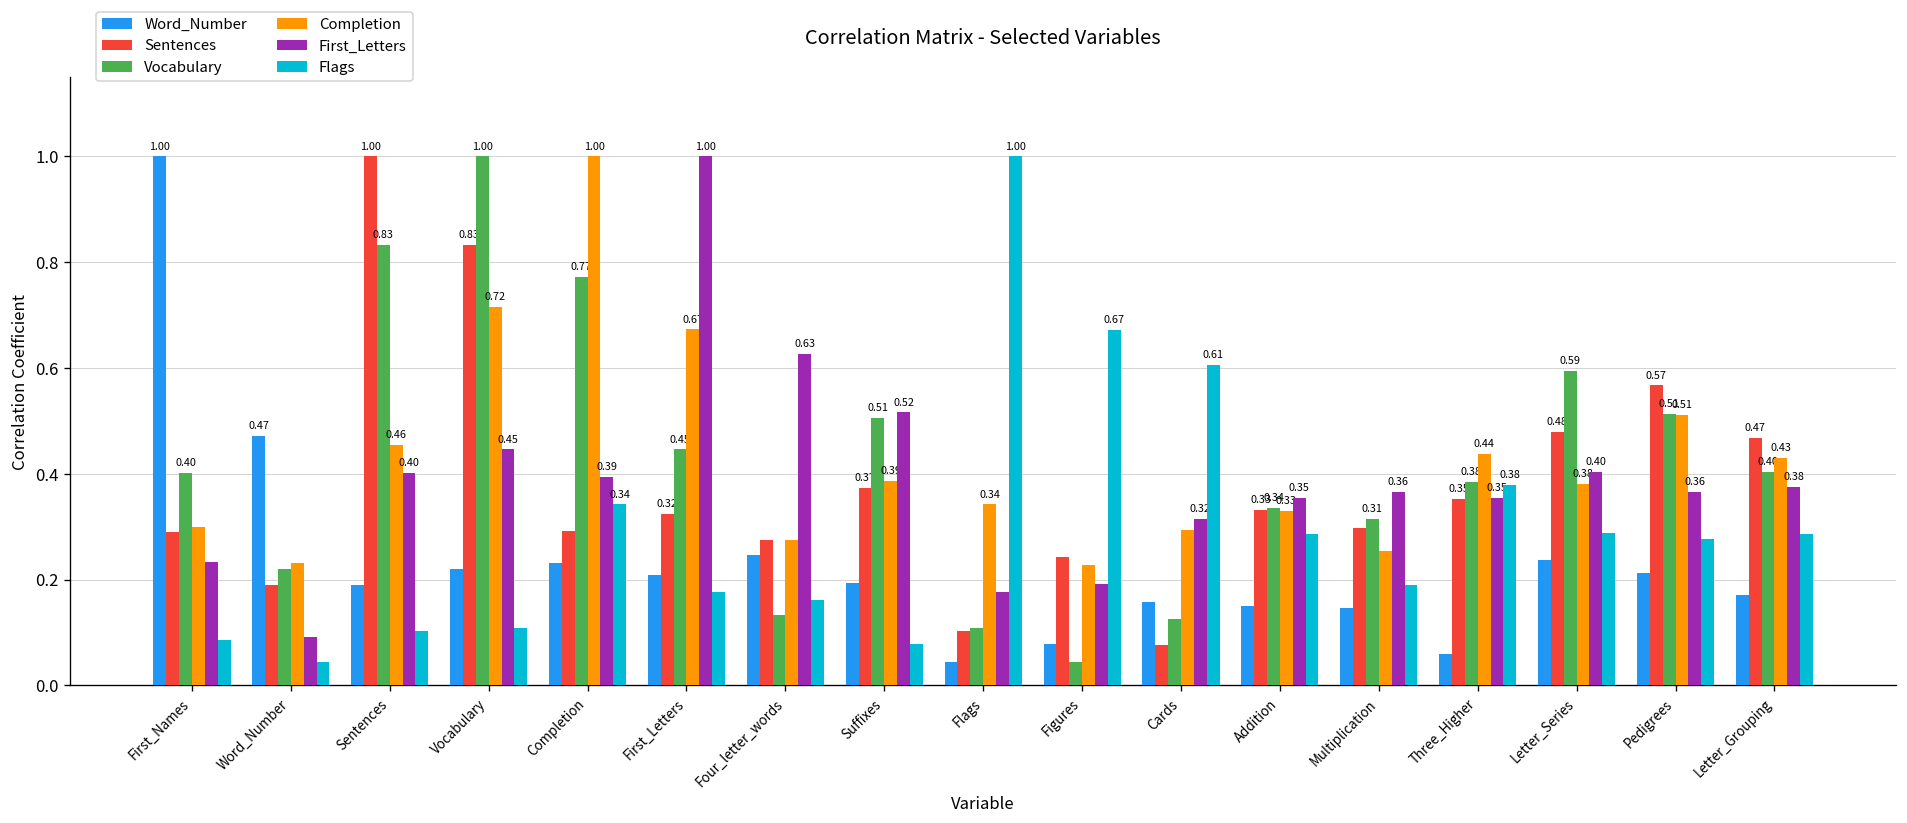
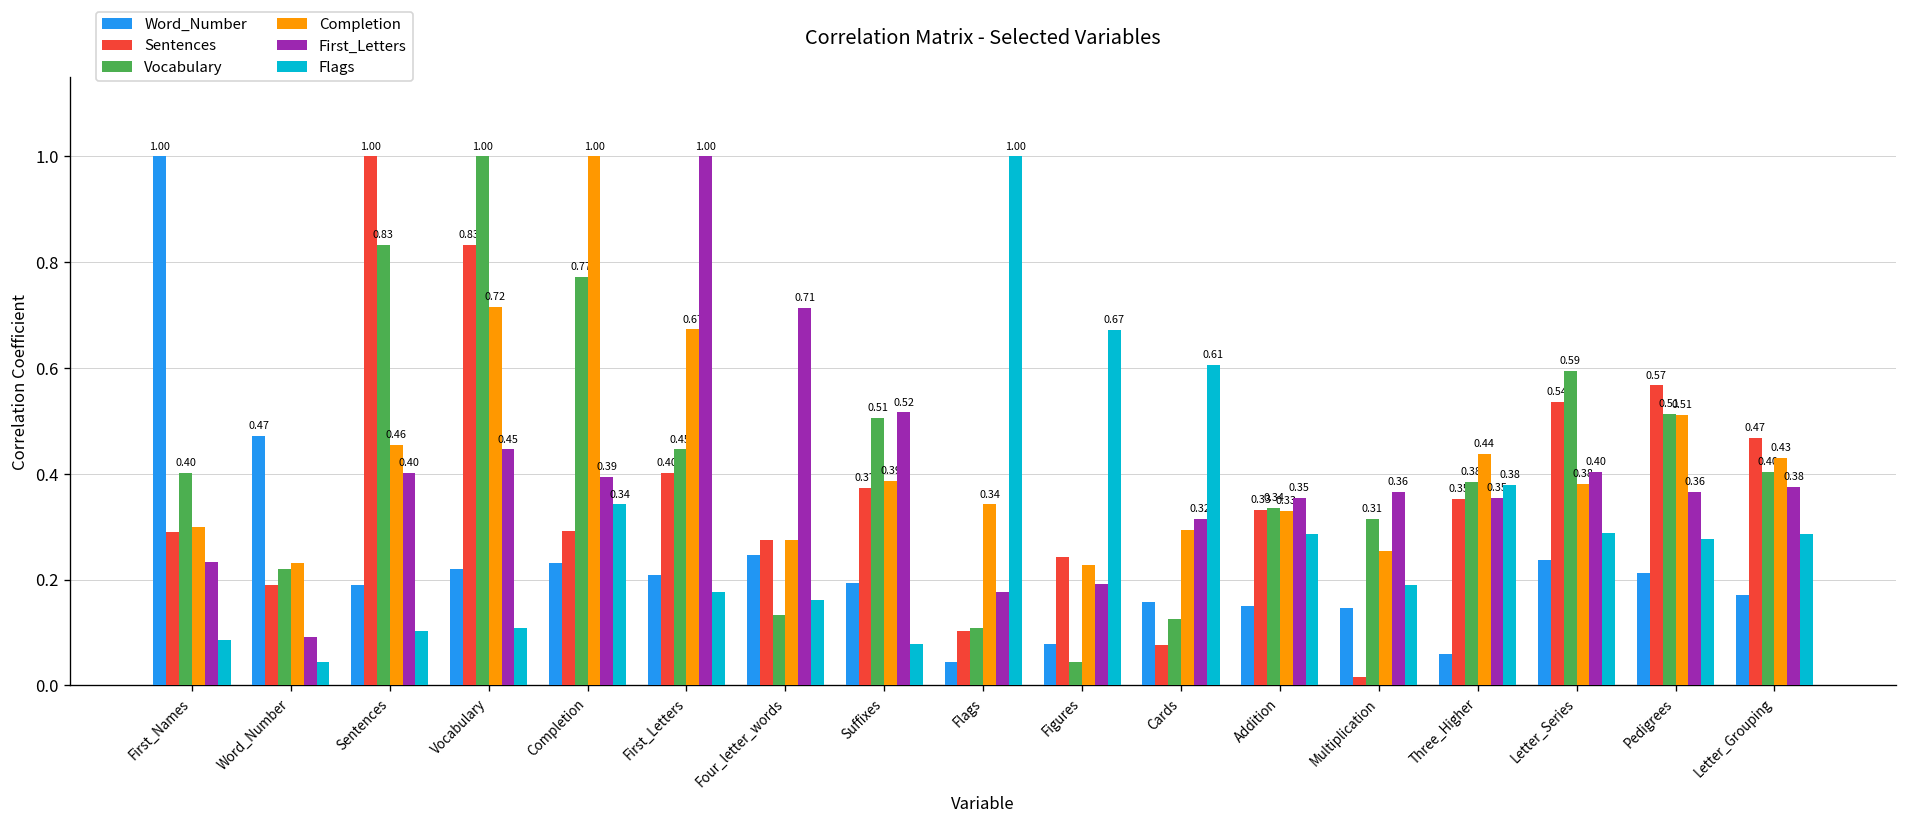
Sentences, First_Letters: 0.32 -> 0.40
First_Letters, Four_letter_words: 0.63 -> 0.71
Sentences, Multiplication: 0.30 -> 0.02
Sentences, Letter_Series: 0.48 -> 0.54
